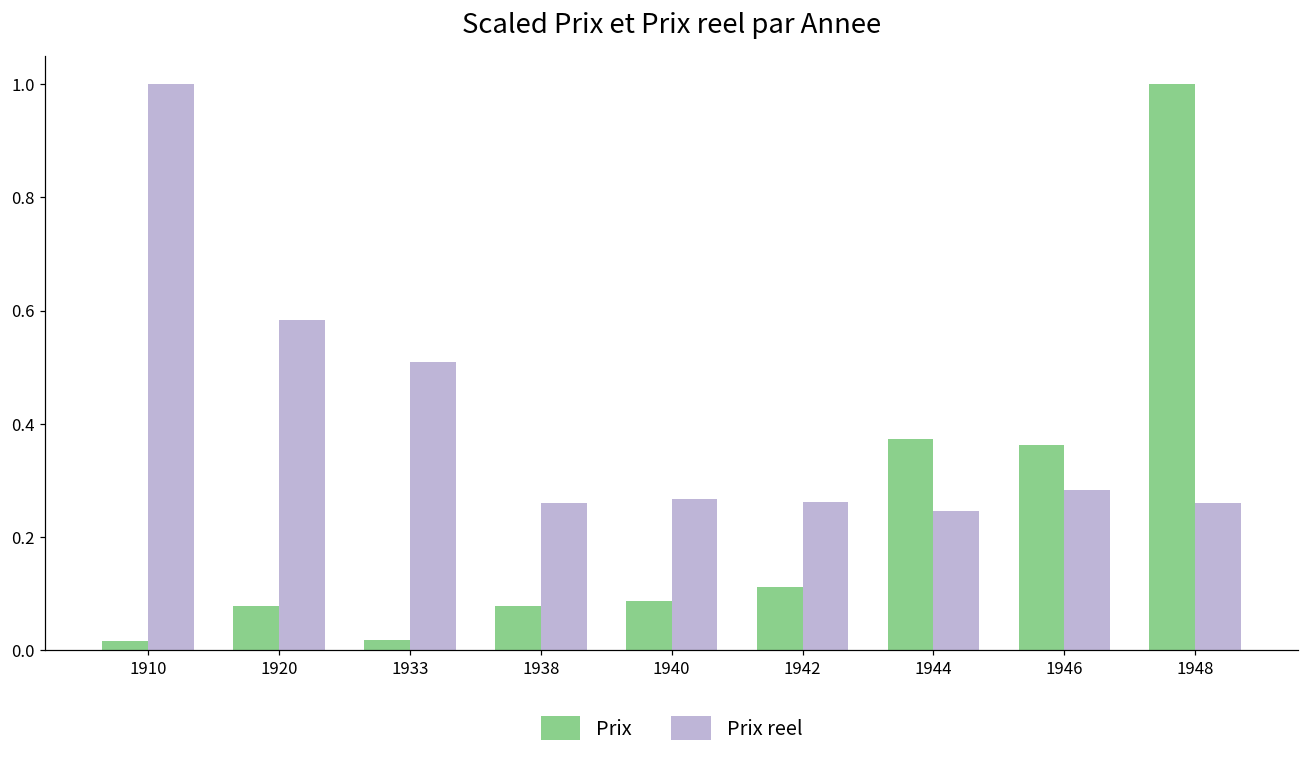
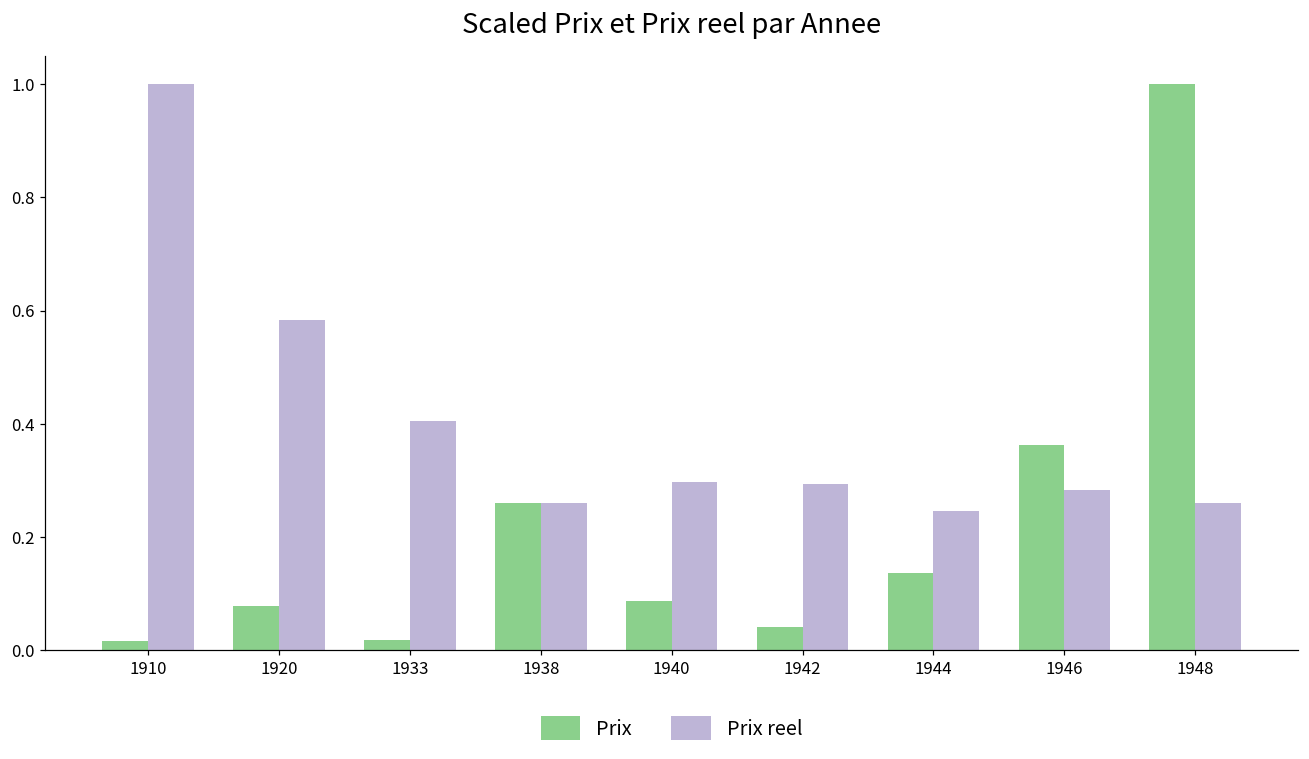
Prix reel, 1933: 0.51 -> 0.40
Prix, 1938: 0.08 -> 0.26
Prix reel, 1940: 0.27 -> 0.30
Prix, 1942: 0.11 -> 0.04
Prix reel, 1942: 0.26 -> 0.29
Prix, 1944: 0.37 -> 0.14
